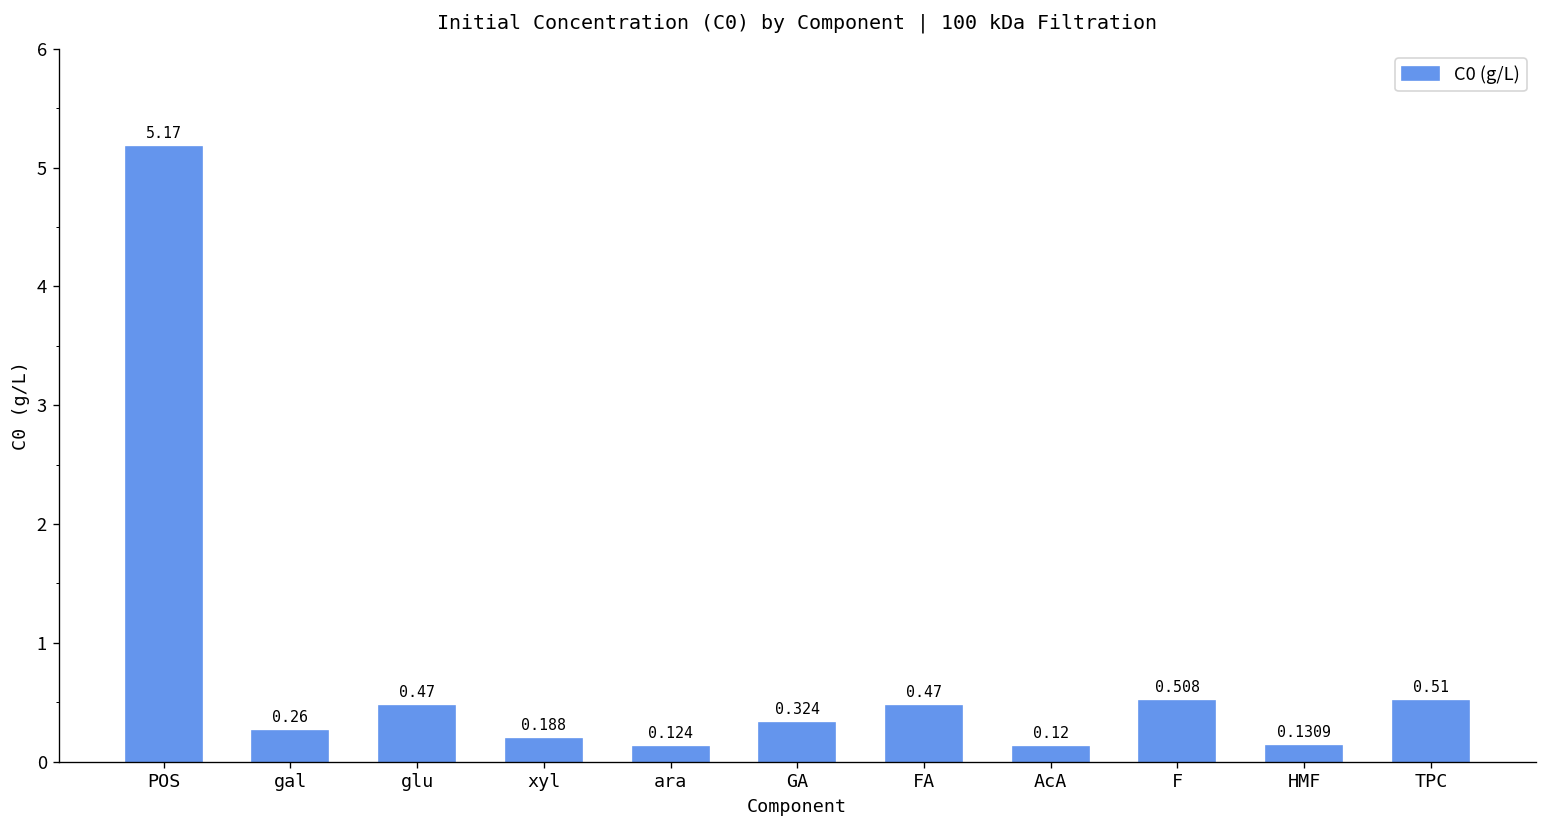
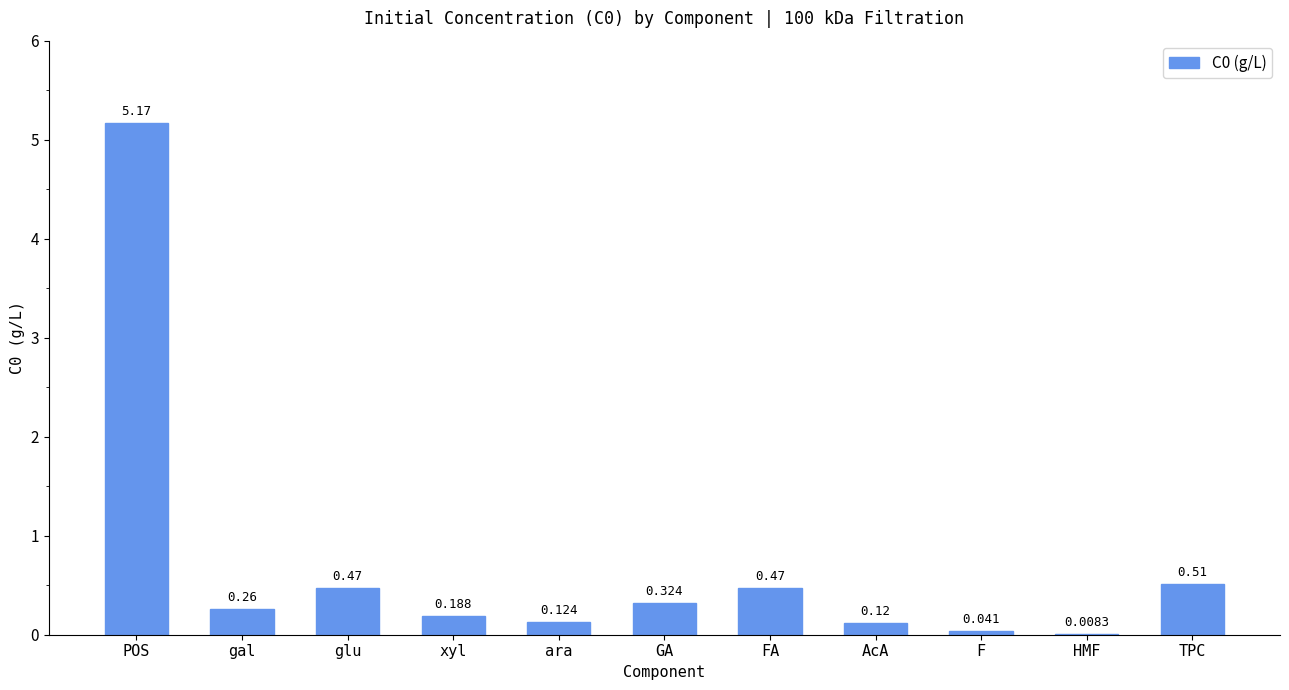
F: 0.508 -> 0.041
HMF: 0.1309 -> 0.0083
